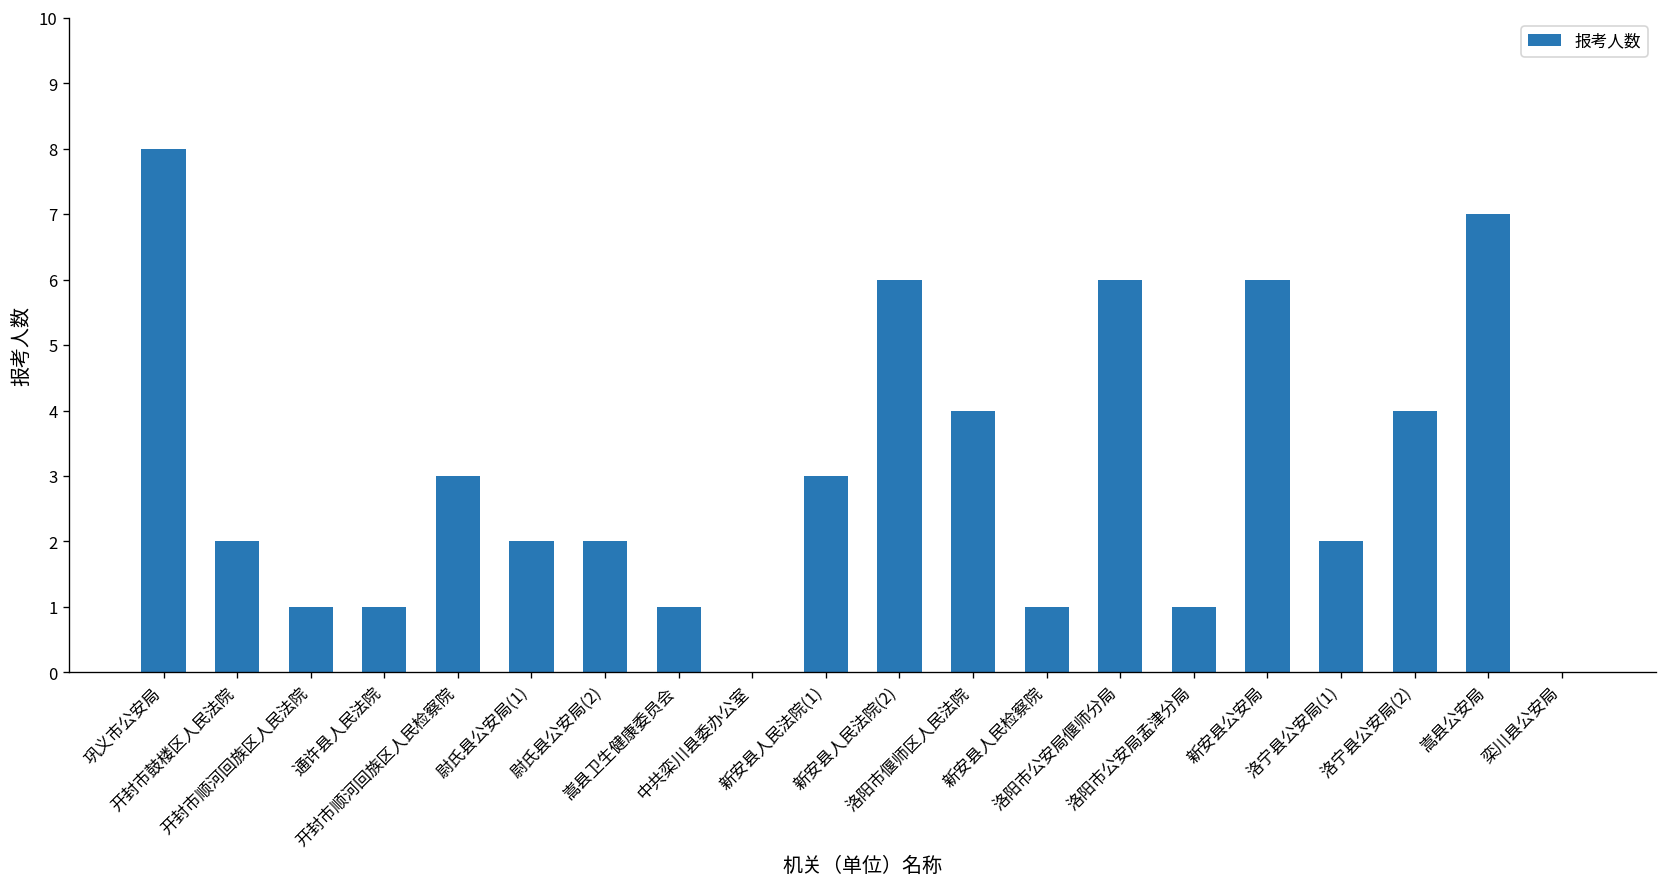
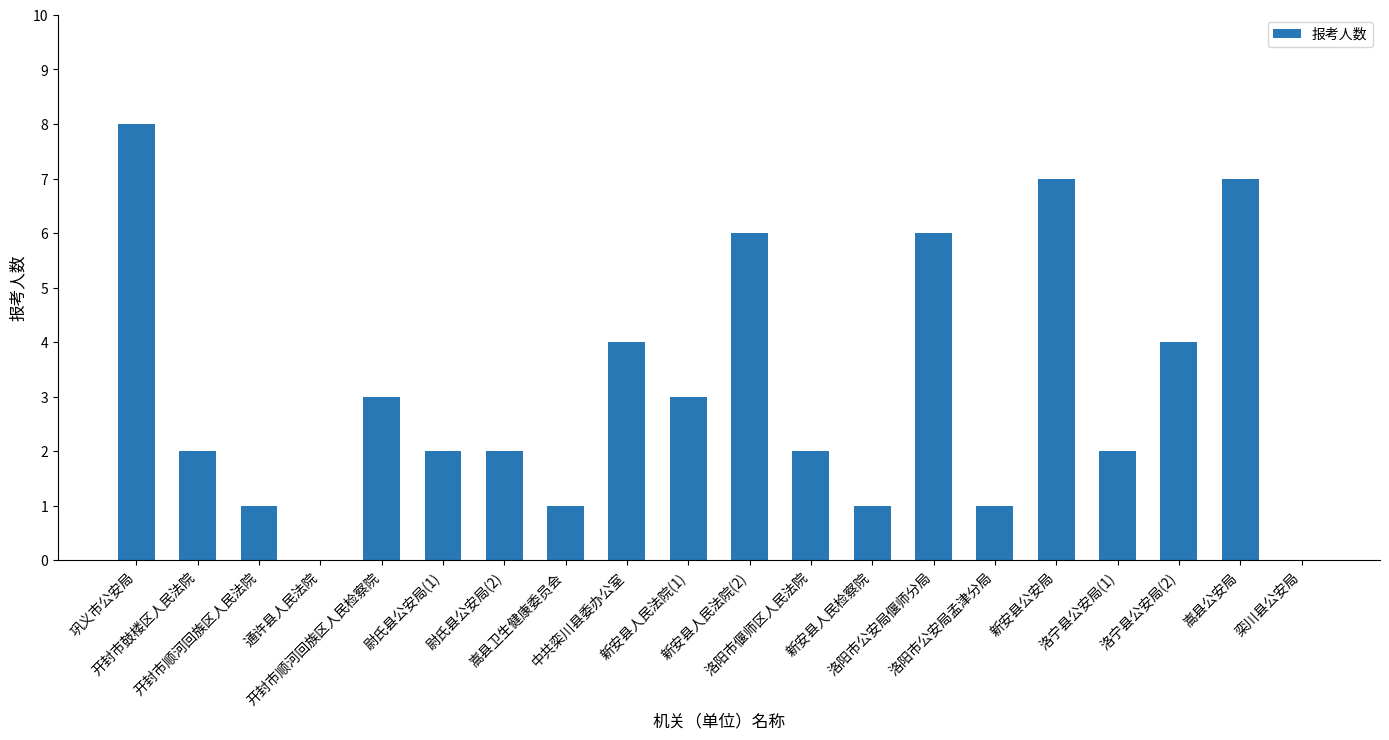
通许县人民法院: 1 -> 0
中共栾川县委办公室: 0 -> 4
洛阳市偃师区人民法院: 4 -> 2
新安县公安局: 6 -> 7
